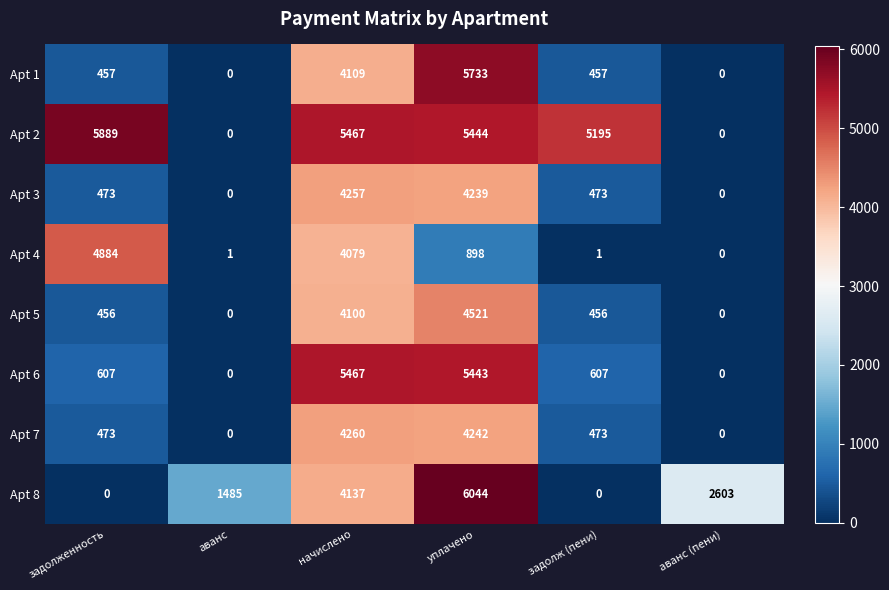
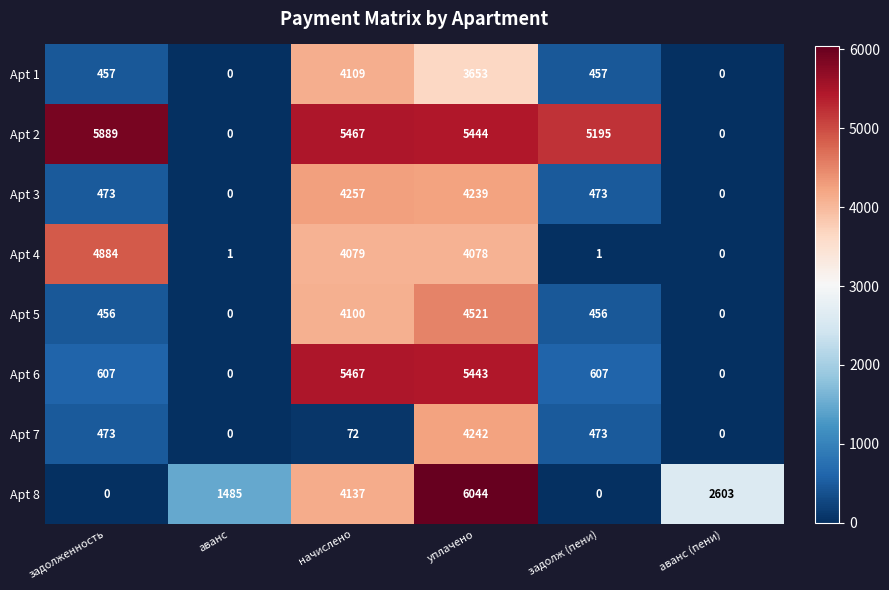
Apt 1, уплачено: 5733 -> 3653
Apt 4, уплачено: 898 -> 4078
Apt 7, начислено: 4260 -> 72
